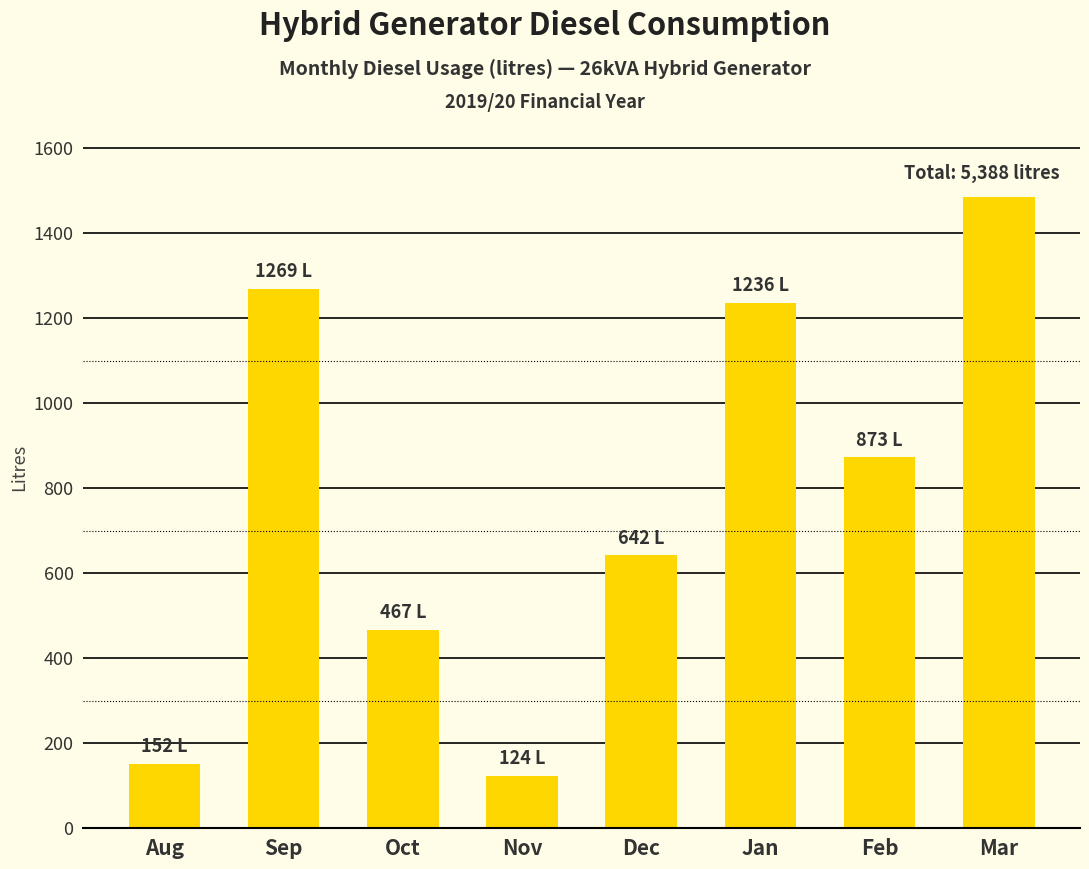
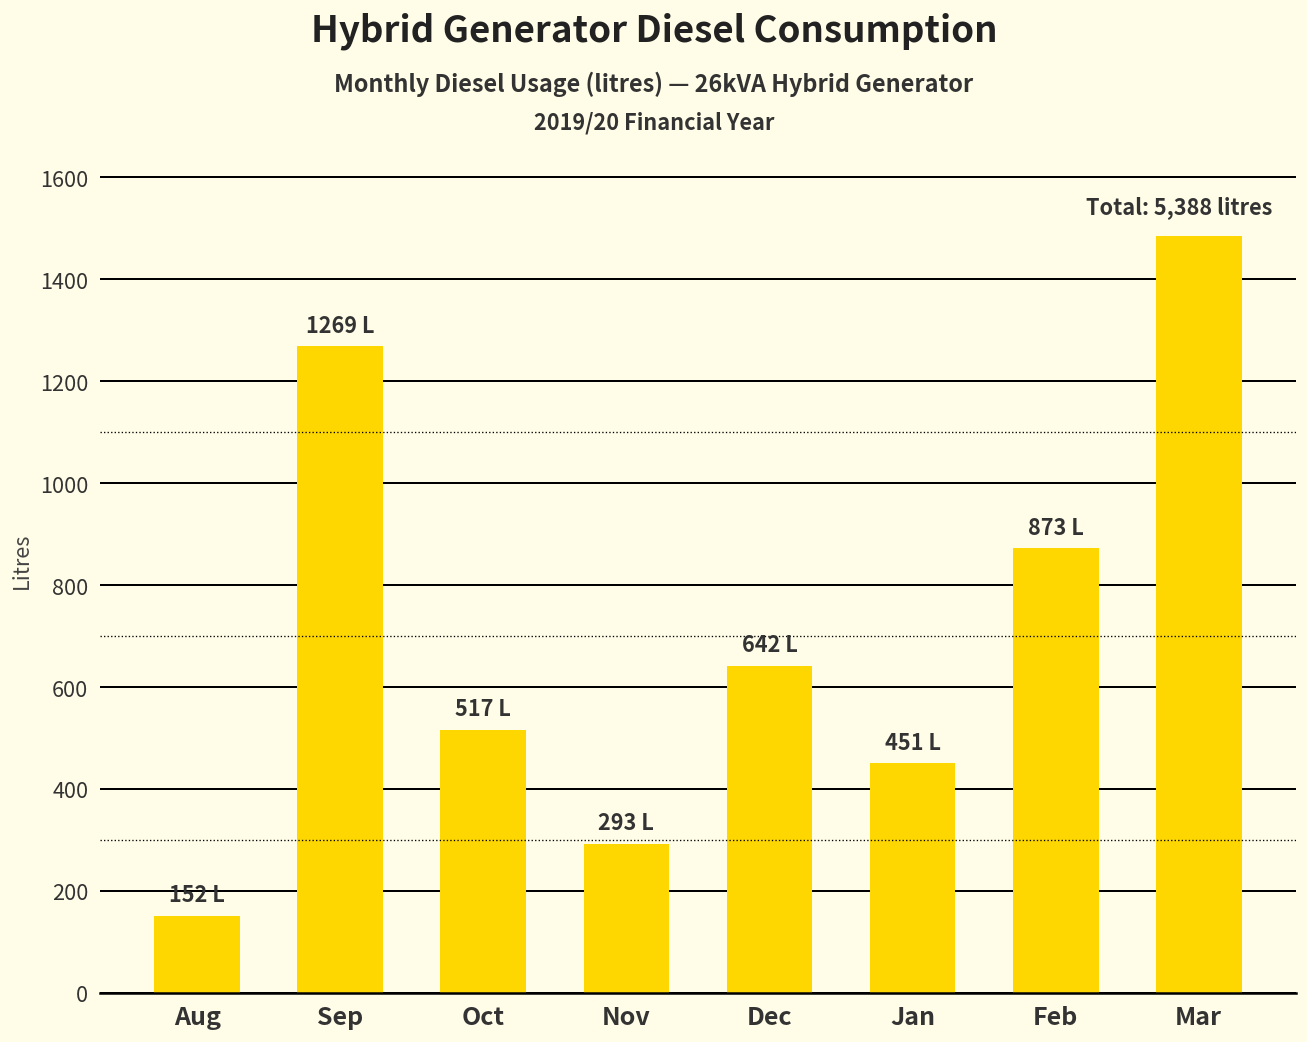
Oct: 467 -> 517
Nov: 124 -> 293
Jan: 1236 -> 451
